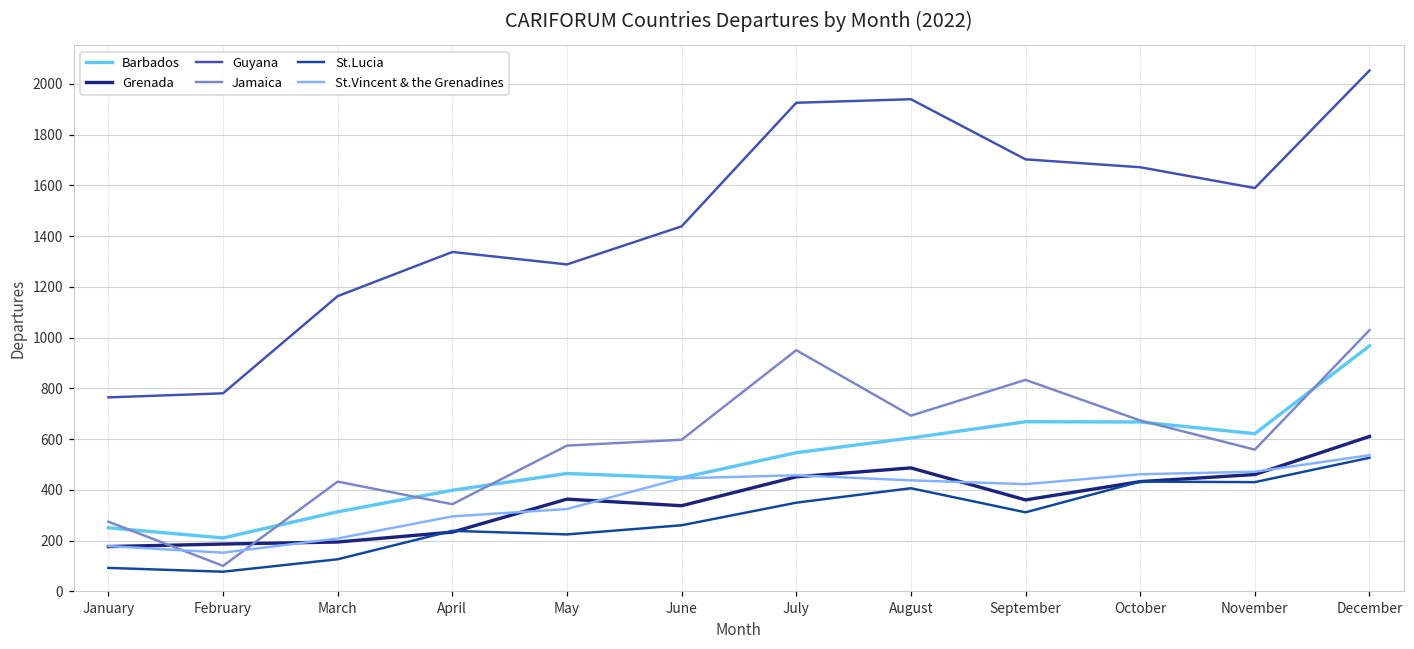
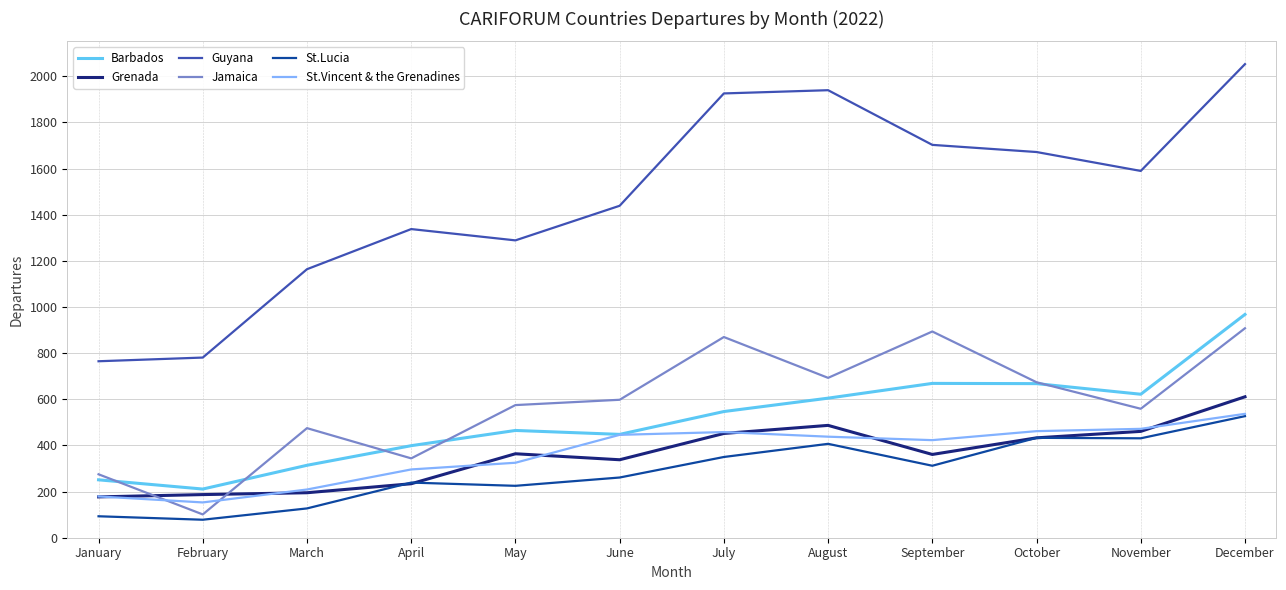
Jamaica, March: 430 -> 480
Jamaica, July: 950 -> 870
Jamaica, September: 830 -> 890
Jamaica, December: 1030 -> 910
